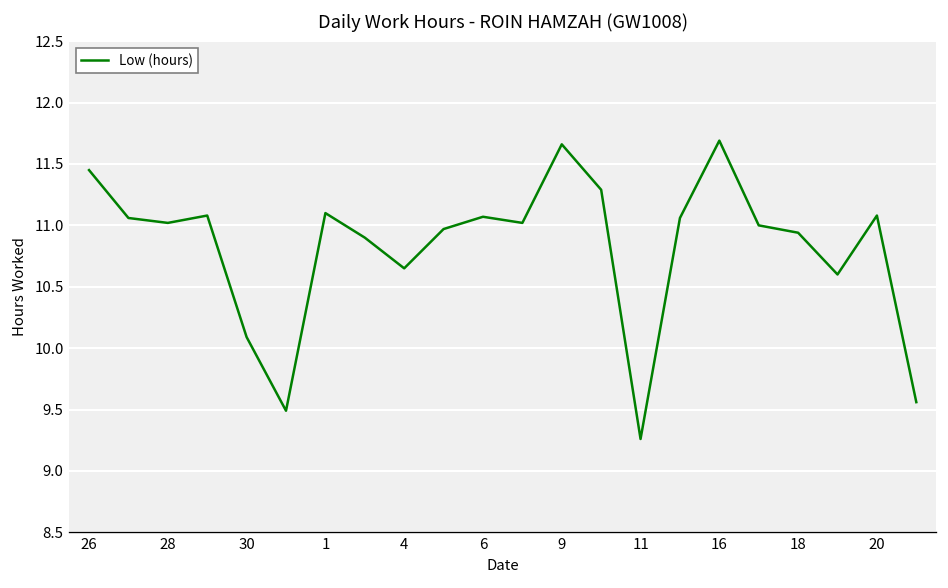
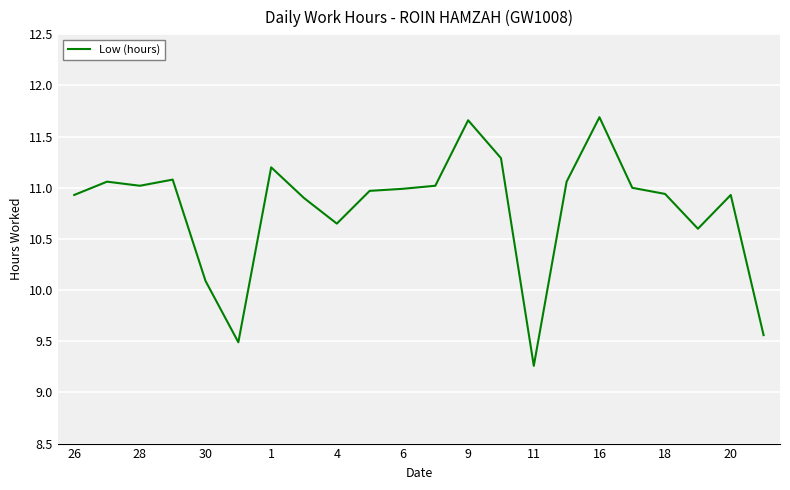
26: 11.45 -> 10.93
1: 11.1 -> 11.2
6: 11.07 -> 10.99
20: 11.08 -> 10.93
